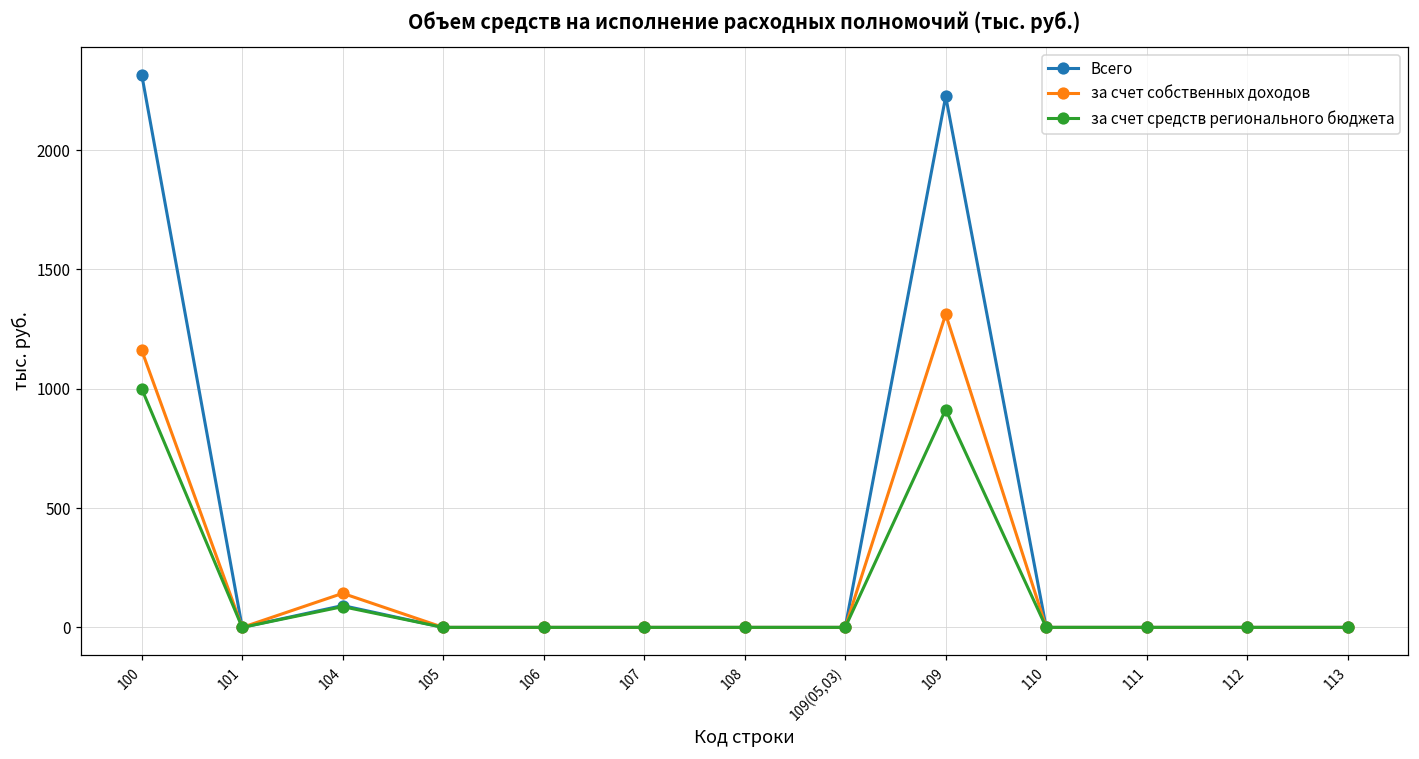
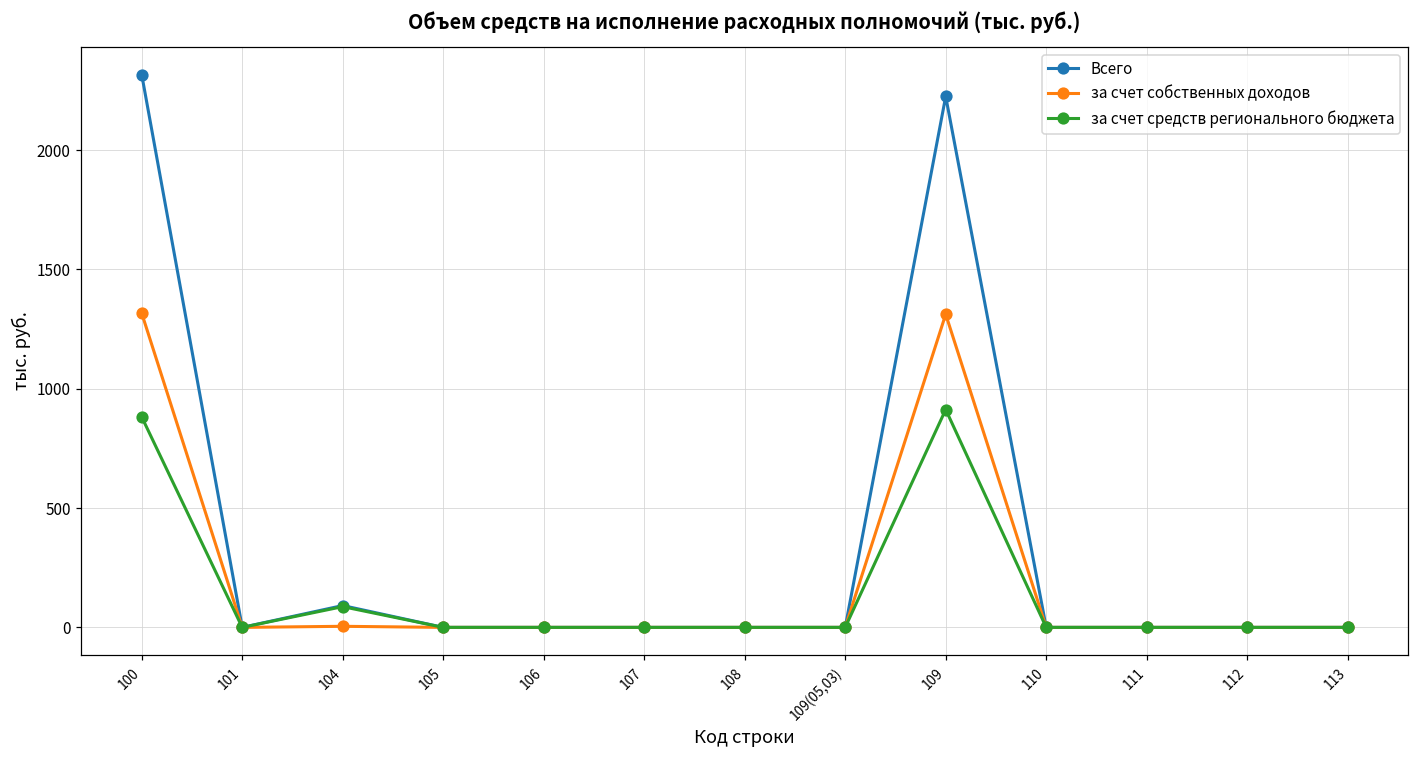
за счет собственных доходов, 100: 1160 -> 1320
за счет средств регионального бюджета, 100: 1000 -> 880
за счет собственных доходов, 104: 140 -> 0
